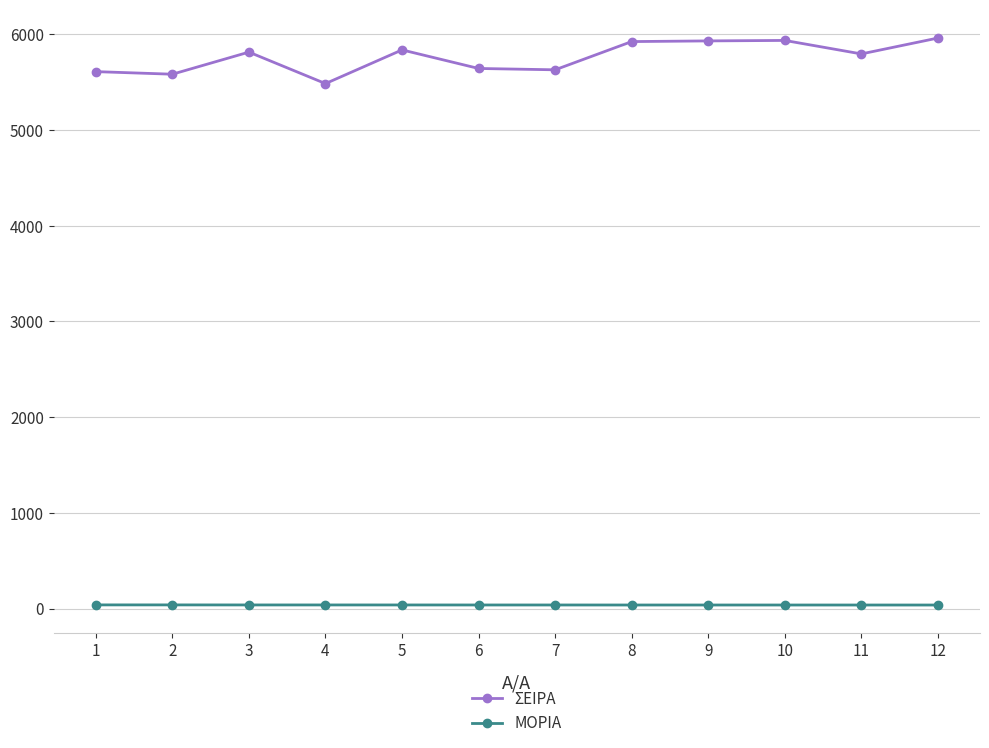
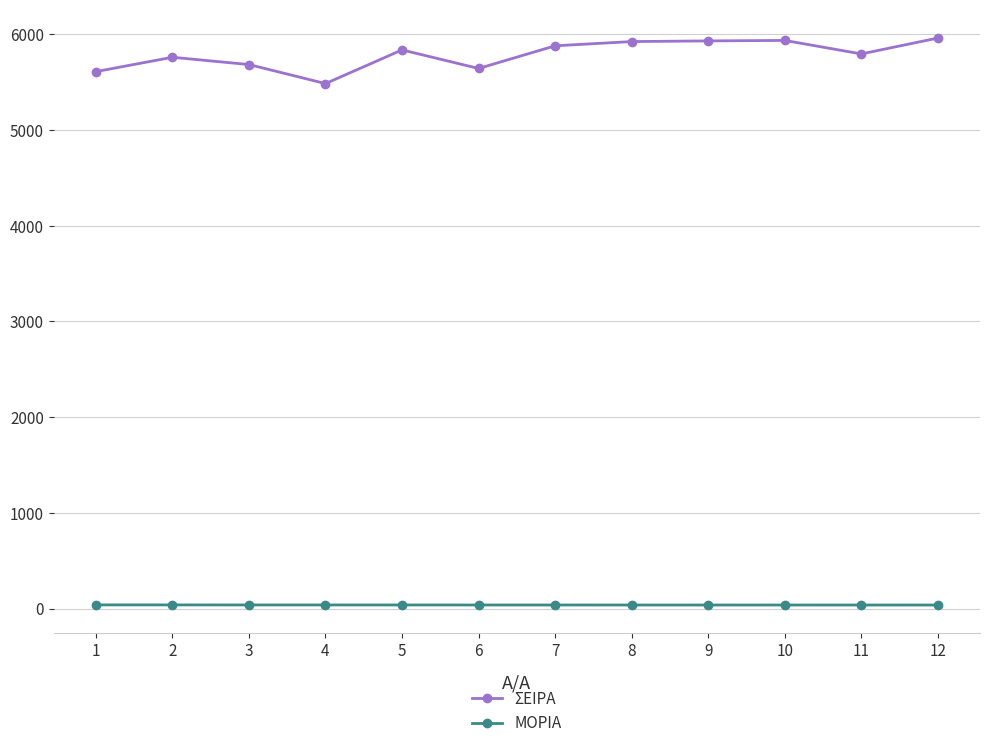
ΣΕΙΡΑ, 2: 5600 -> 5800
ΣΕΙΡΑ, 3: 5800 -> 5700
ΣΕΙΡΑ, 7: 5600 -> 5900
